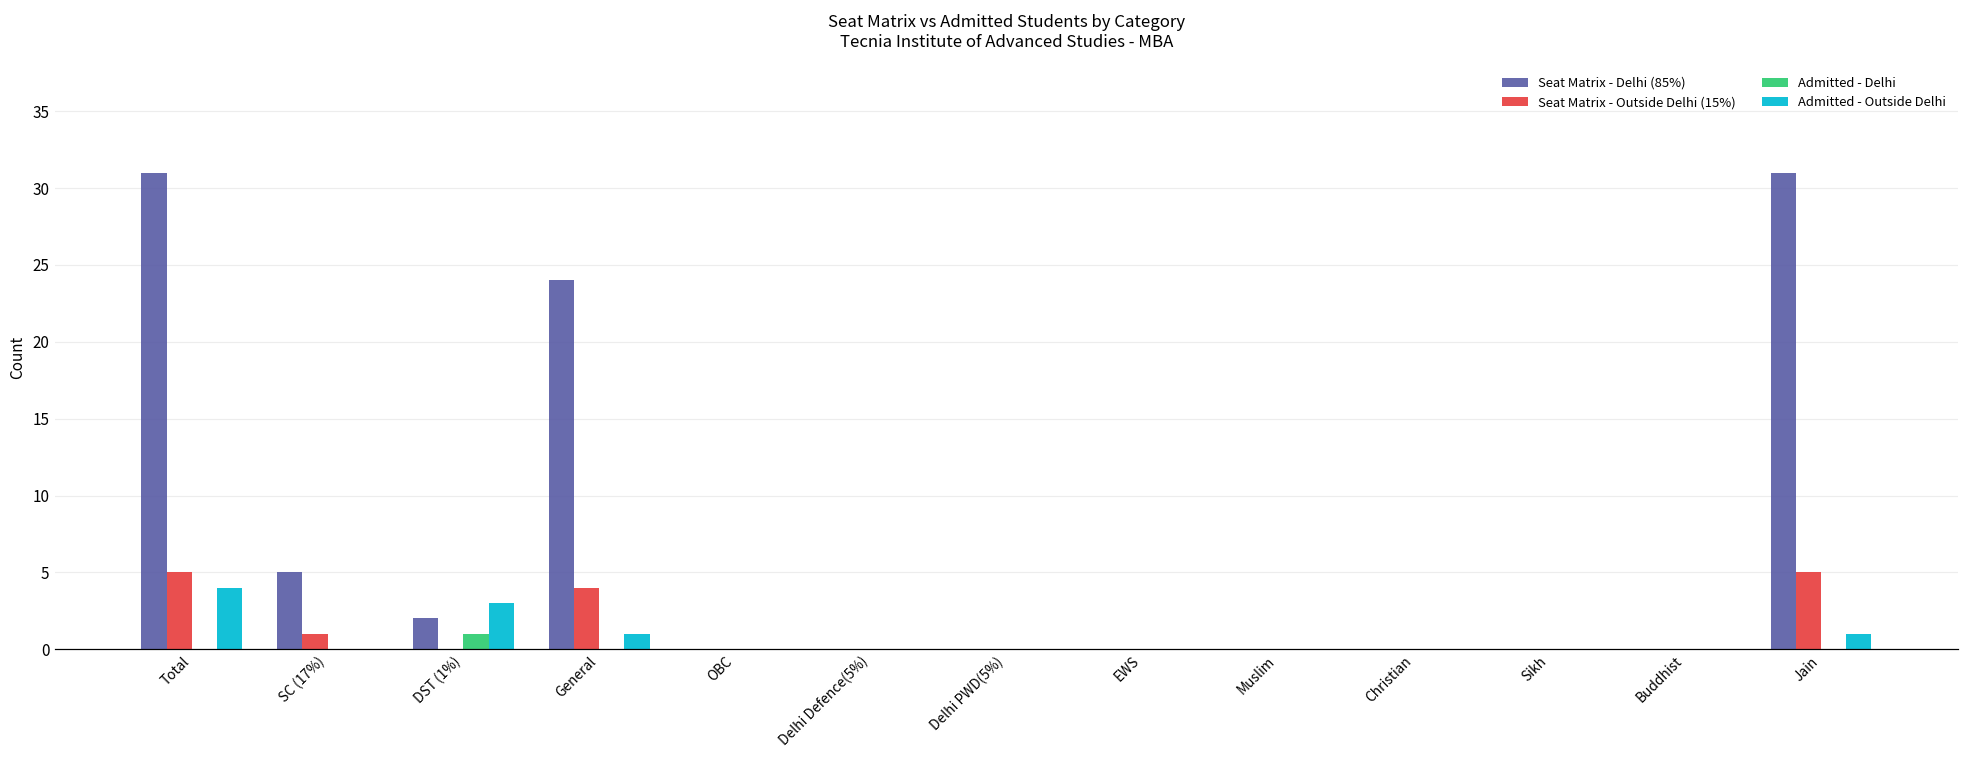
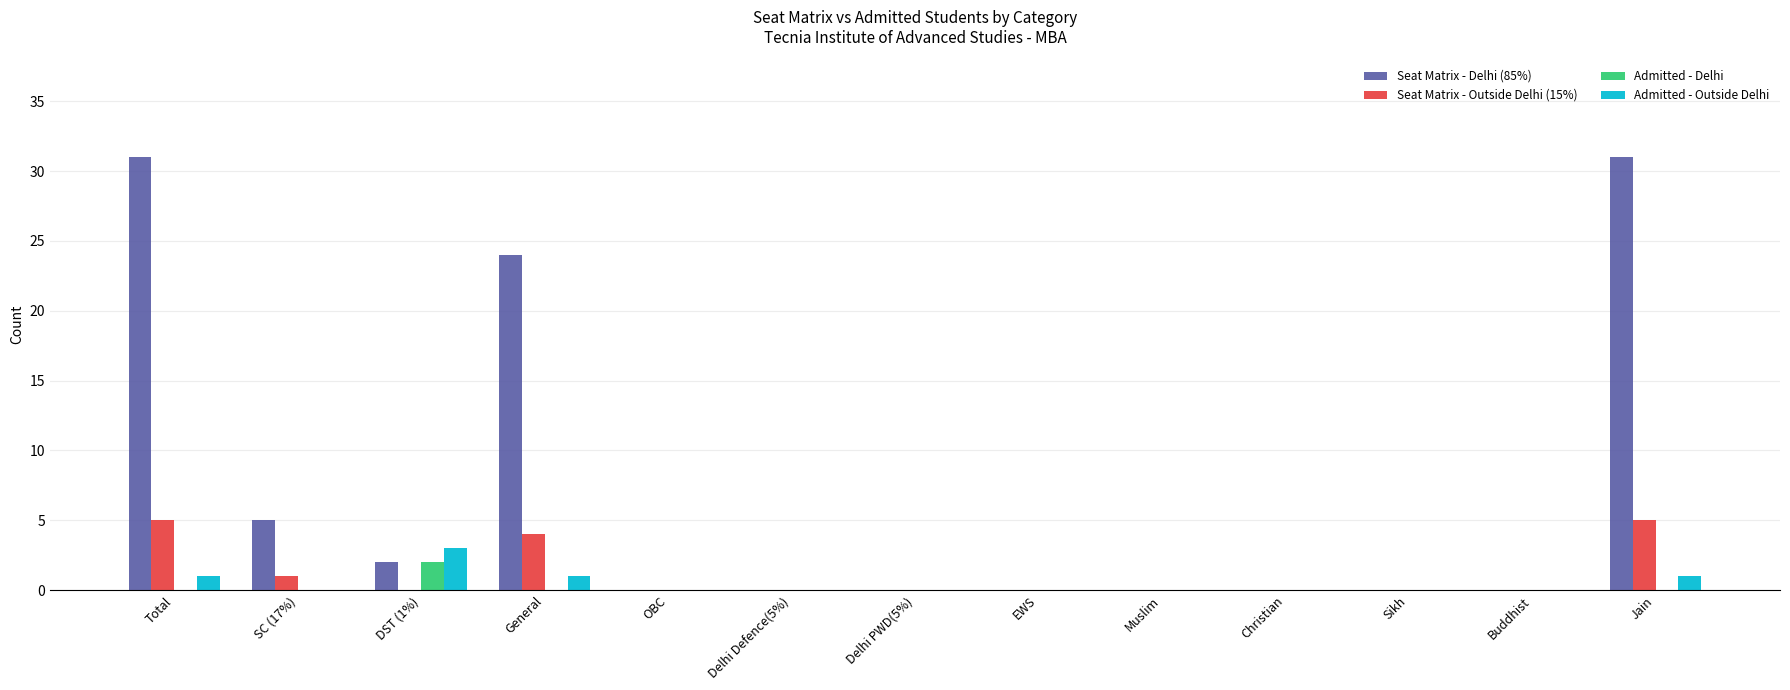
Admitted - Outside Delhi, Total: 4 -> 1
Admitted - Delhi, DST (1%): 1 -> 2
